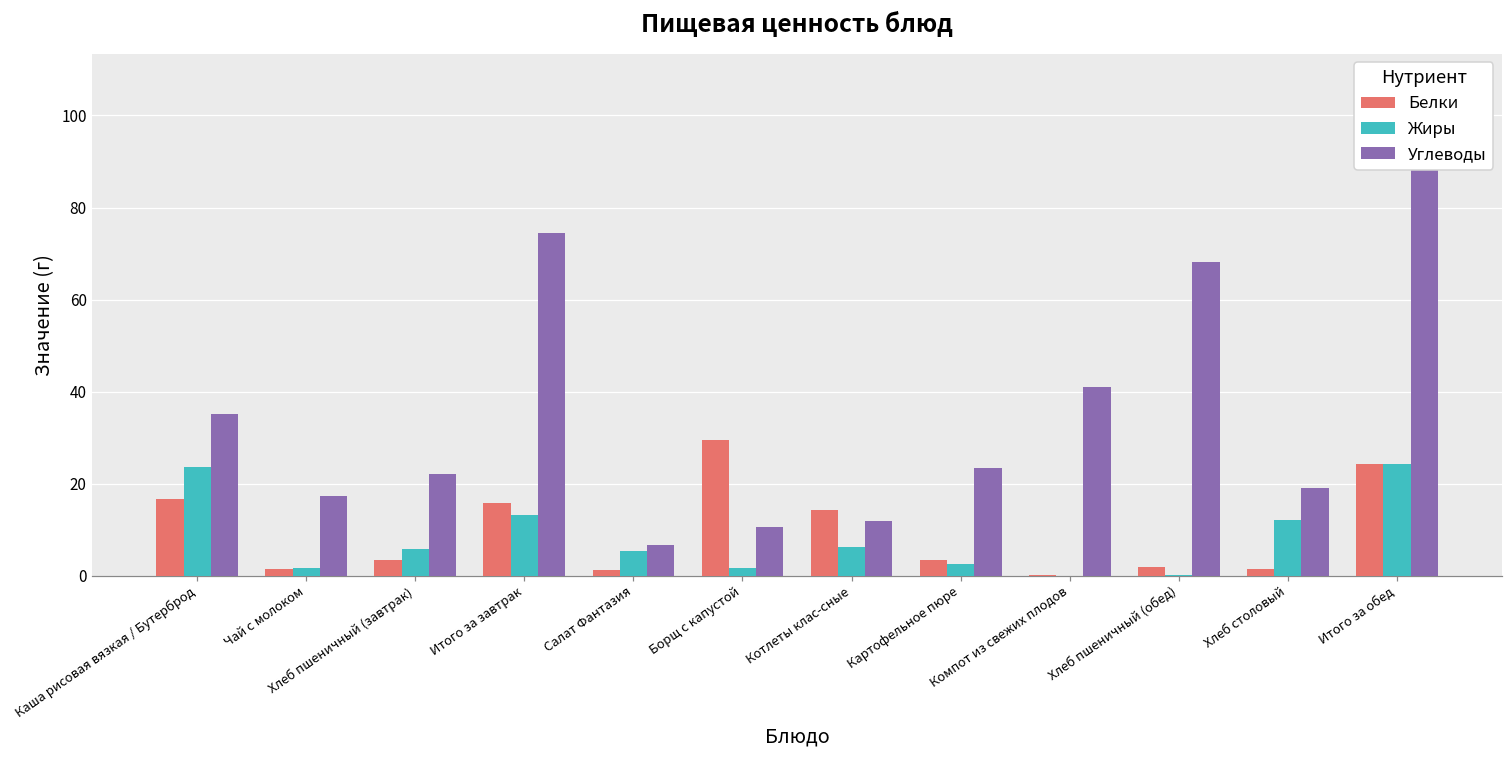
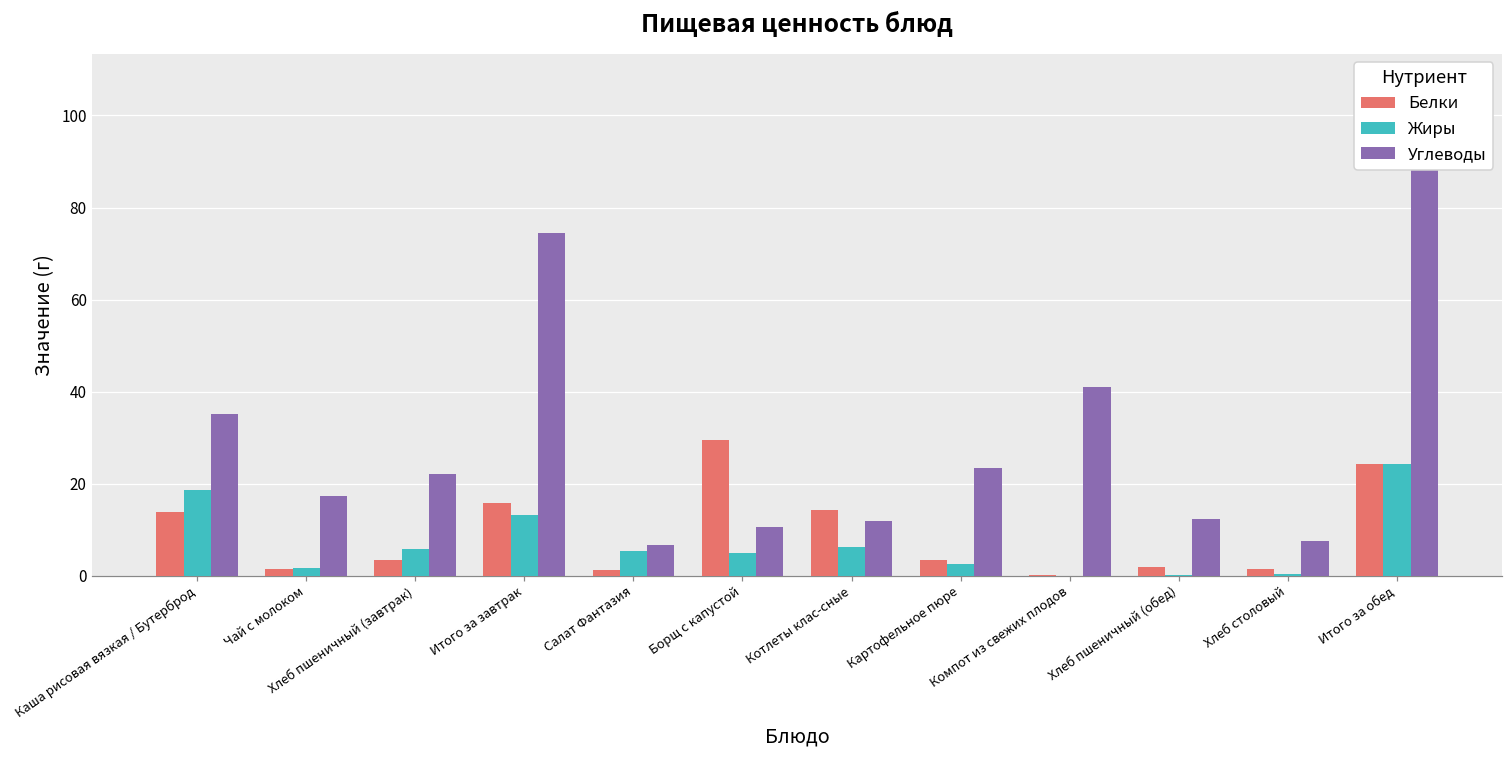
Белки, Каша рисовая вязкая / Бутерброд: 17 -> 14
Жиры, Каша рисовая вязкая / Бутерброд: 24 -> 19
Жиры, Борщ с капустой: 2 -> 5
Углеводы, Хлеб пшеничный (обед): 68 -> 12
Жиры, Хлеб столовый: 12 -> 0
Углеводы, Хлеб столовый: 19 -> 7
